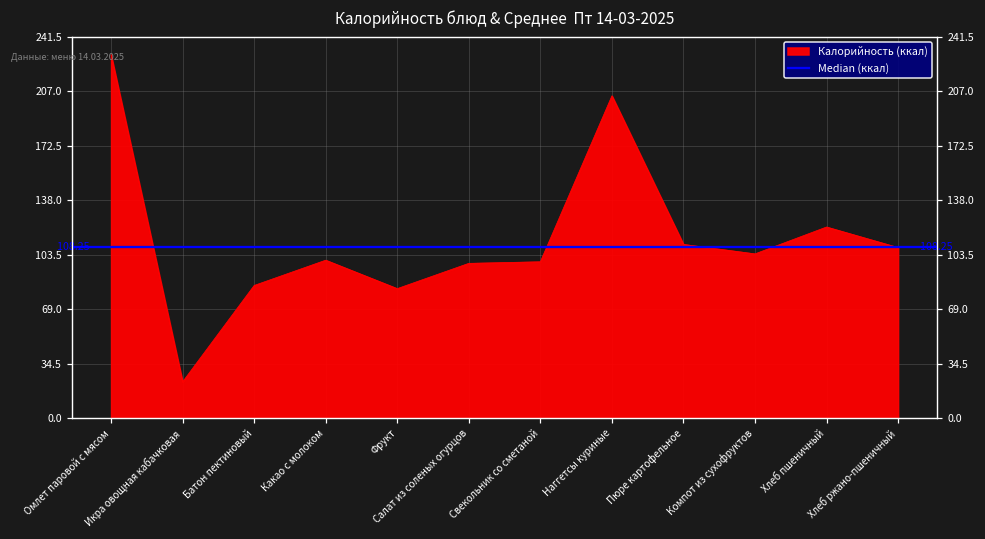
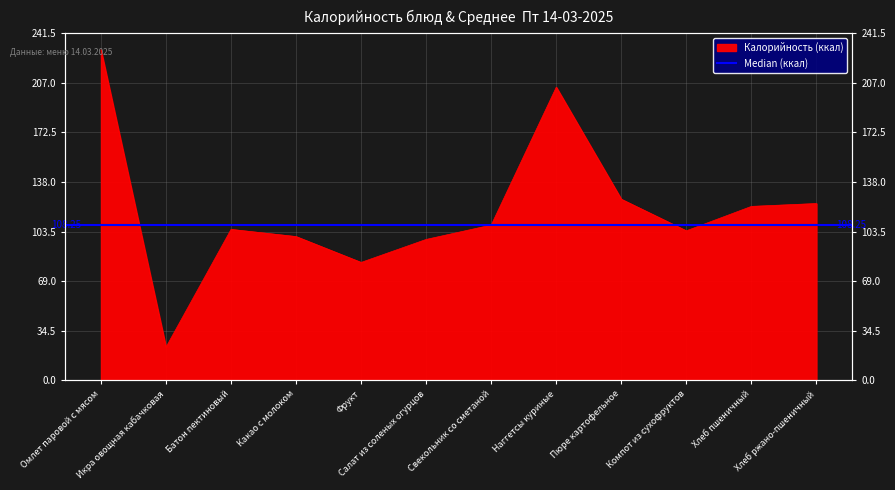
Батон пектиновый: 84 -> 105
Свекольник со сметаной: 99 -> 108
Пюре картофельное: 110 -> 126
Хлеб ржано-пшеничный: 108 -> 123
